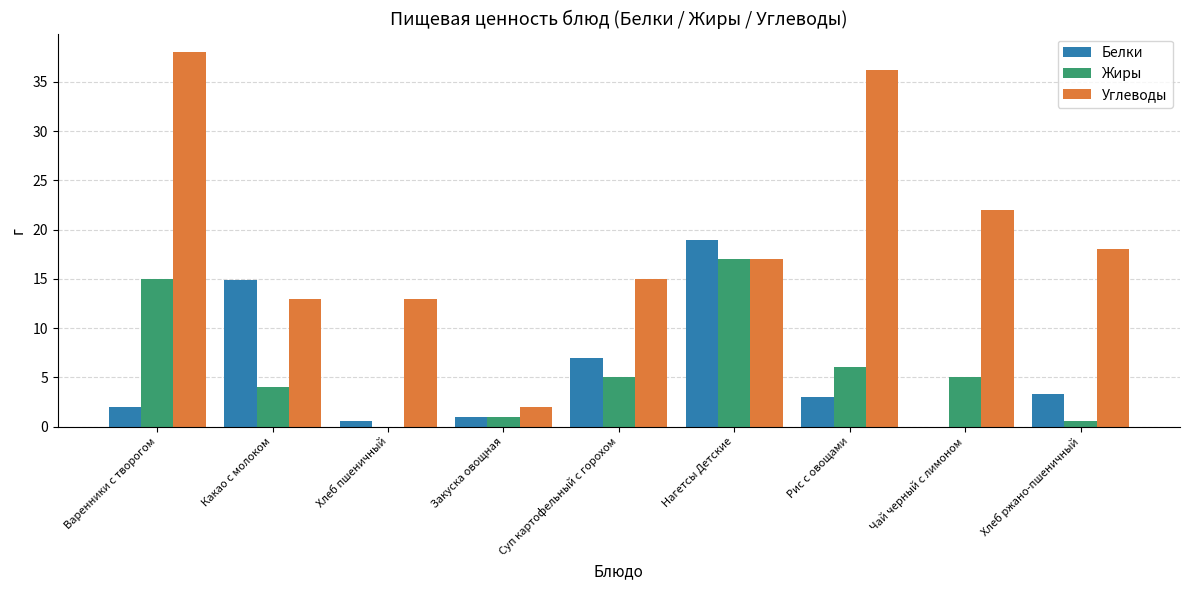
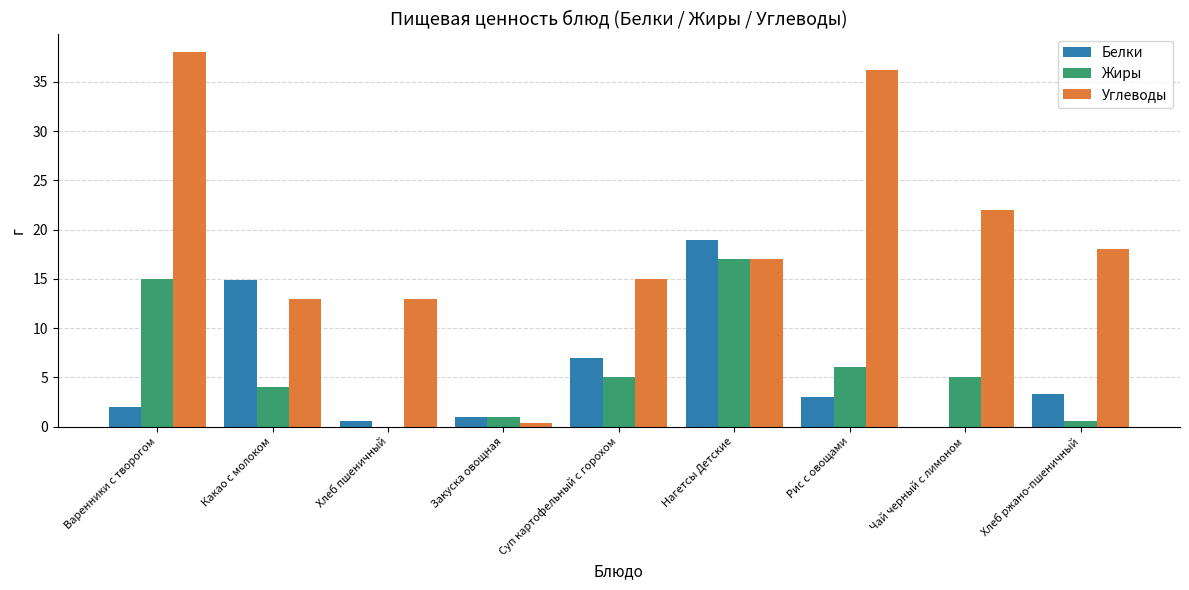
Углеводы, Закуска овощная: 2 -> 0
